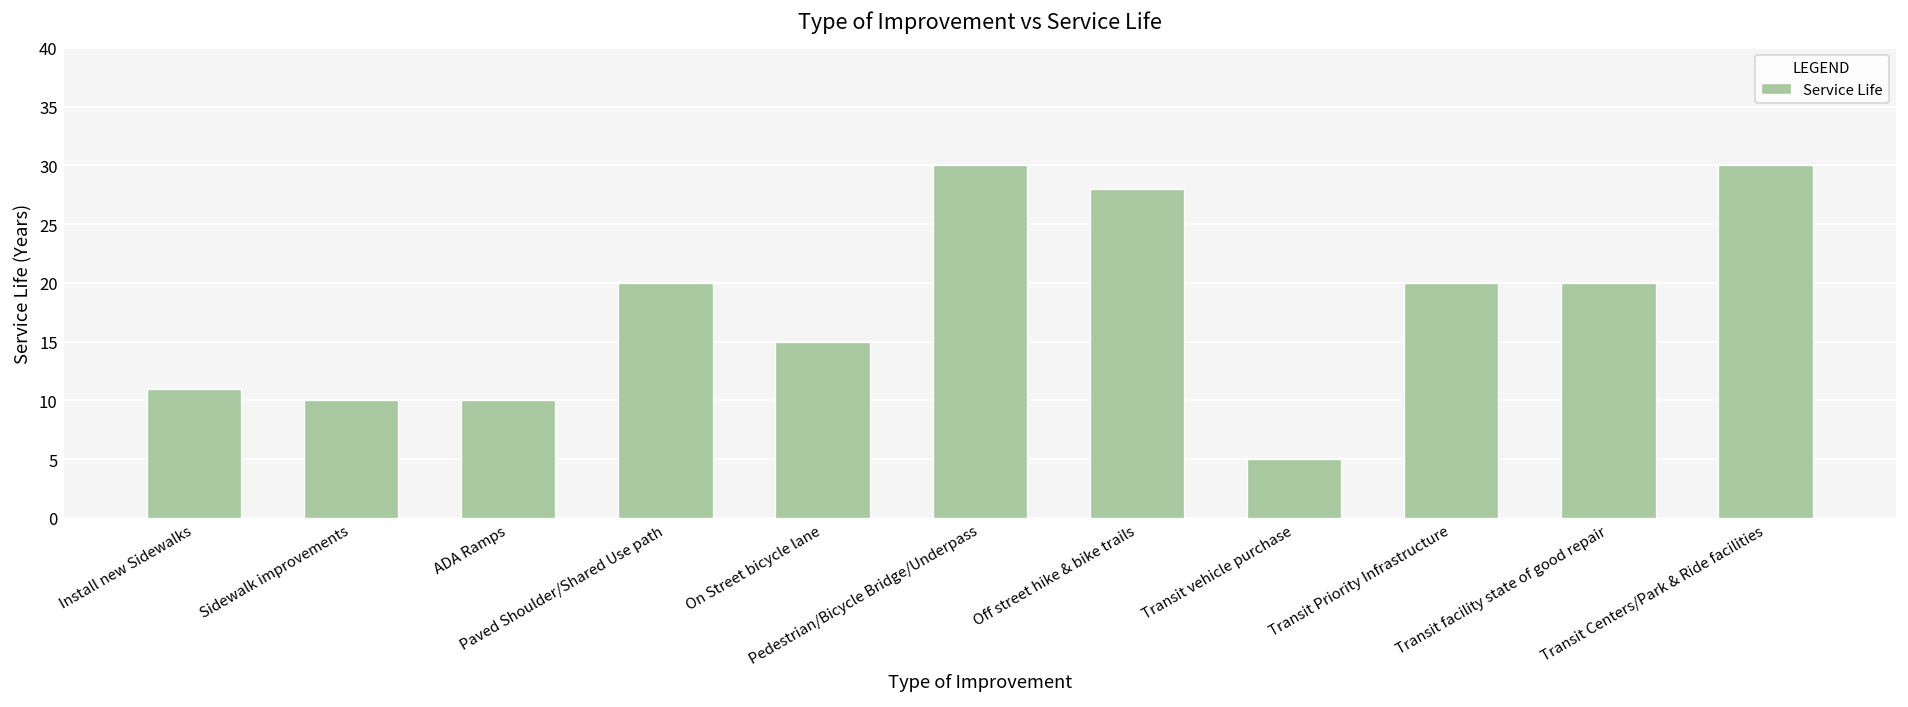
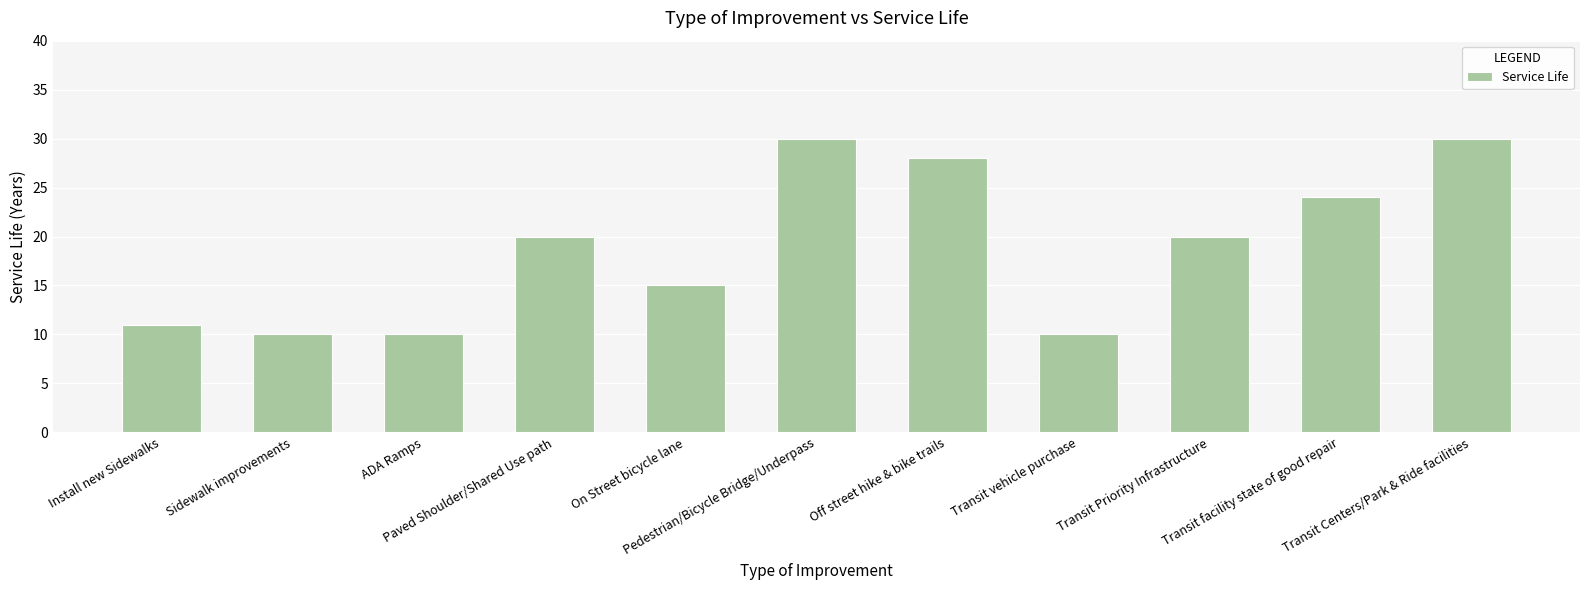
Transit vehicle purchase: 5 -> 10
Transit facility state of good repair: 20 -> 24
